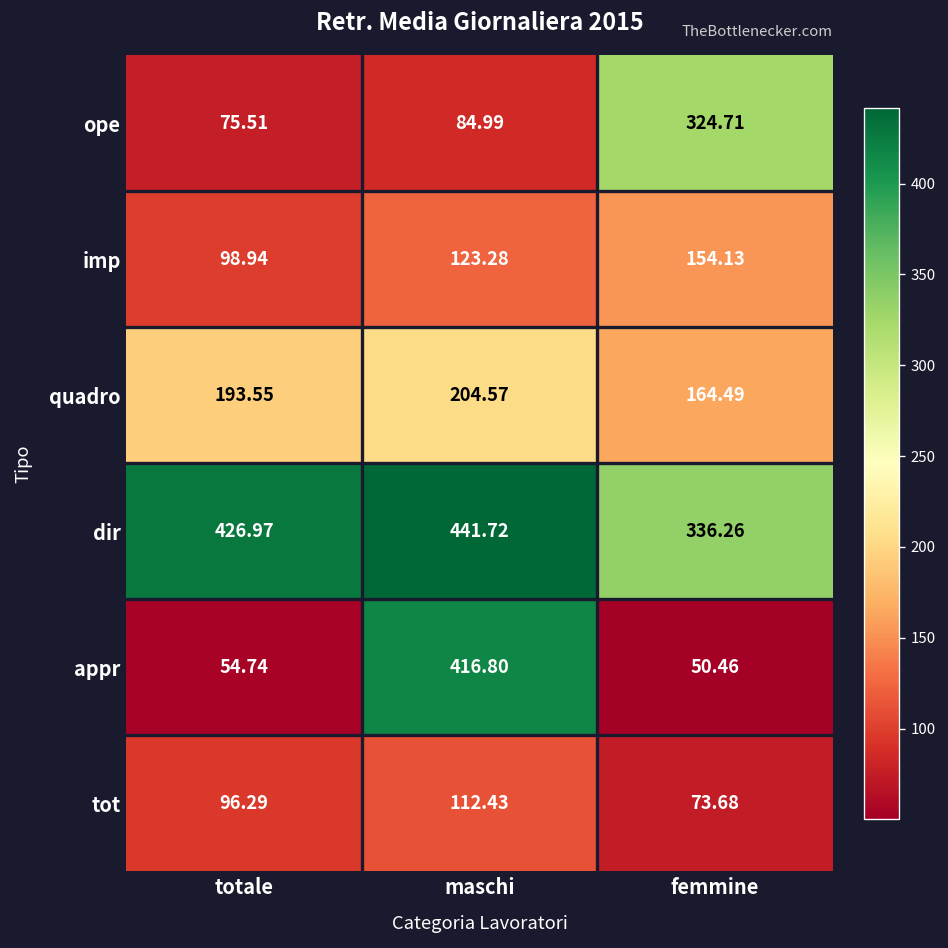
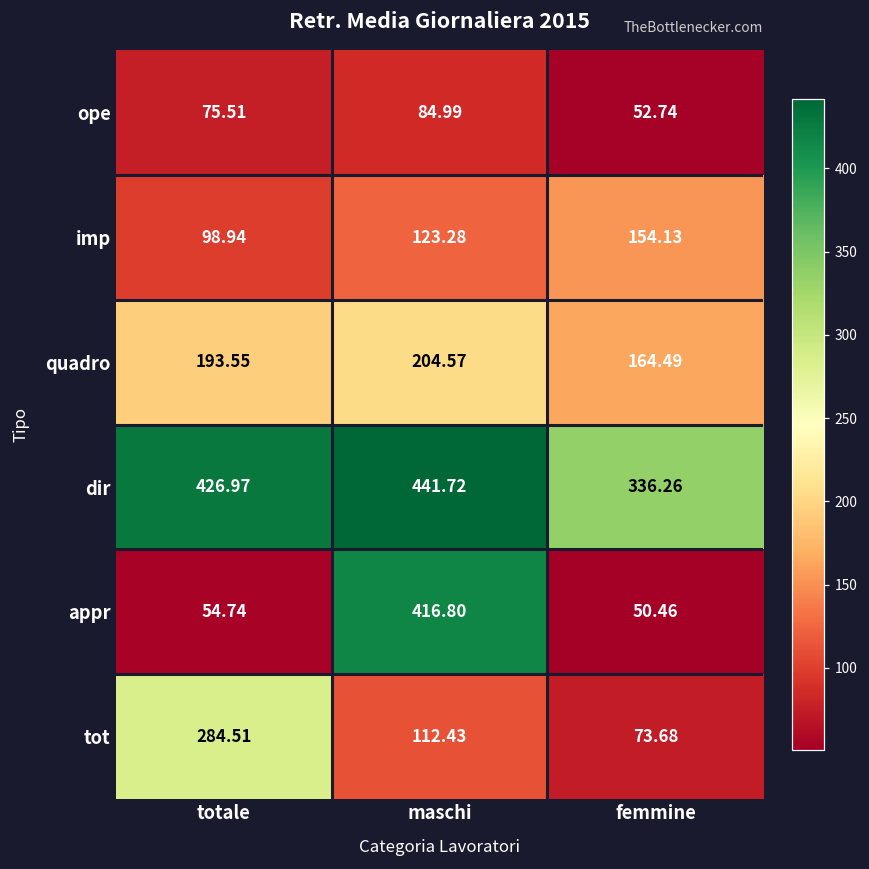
ope, femmine: 324.71 -> 52.74
tot, totale: 96.29 -> 284.51
